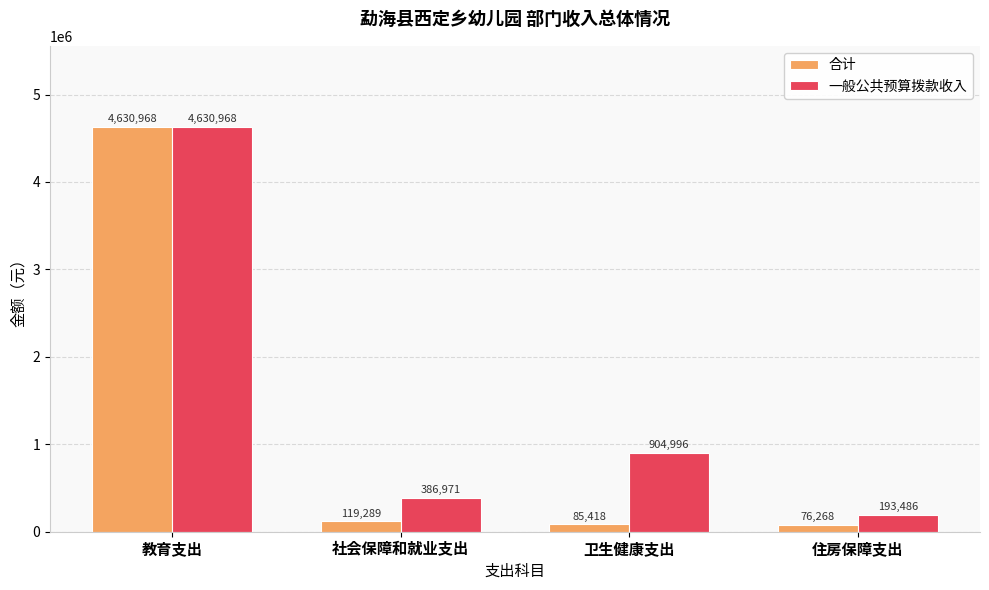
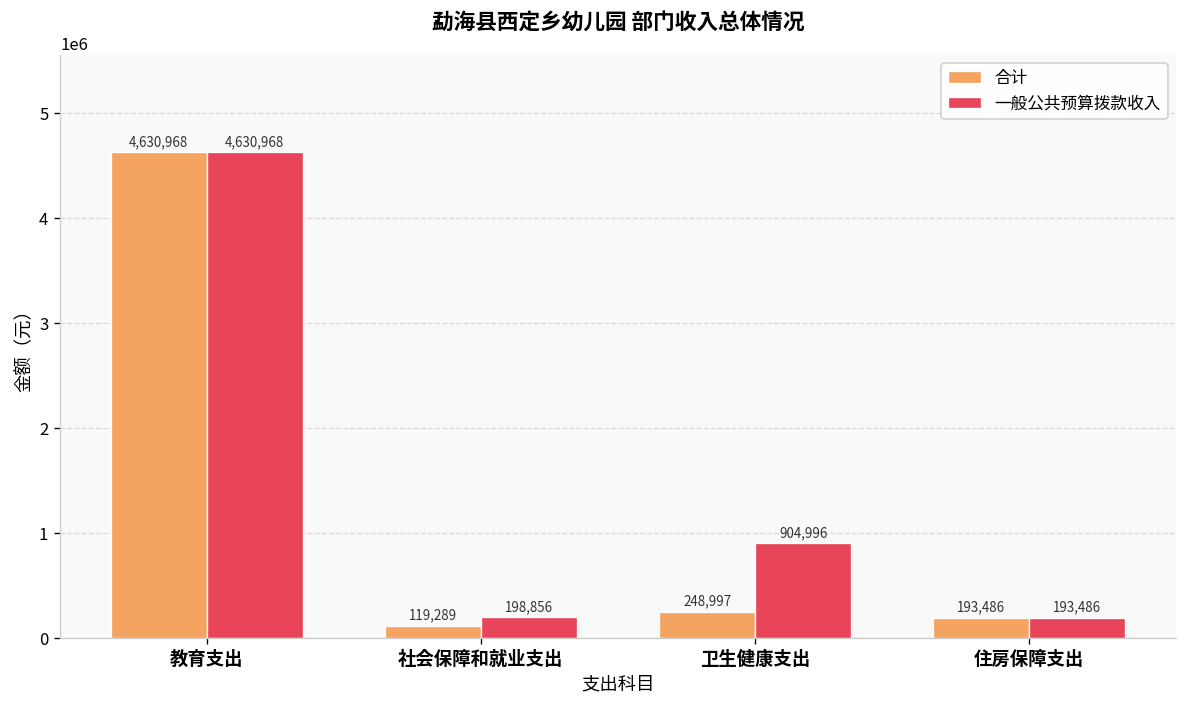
一般公共预算拨款收入, 社会保障和就业支出: 386,971 -> 198,856
合计, 卫生健康支出: 85,418 -> 248,997
合计, 住房保障支出: 76,268 -> 193,486
